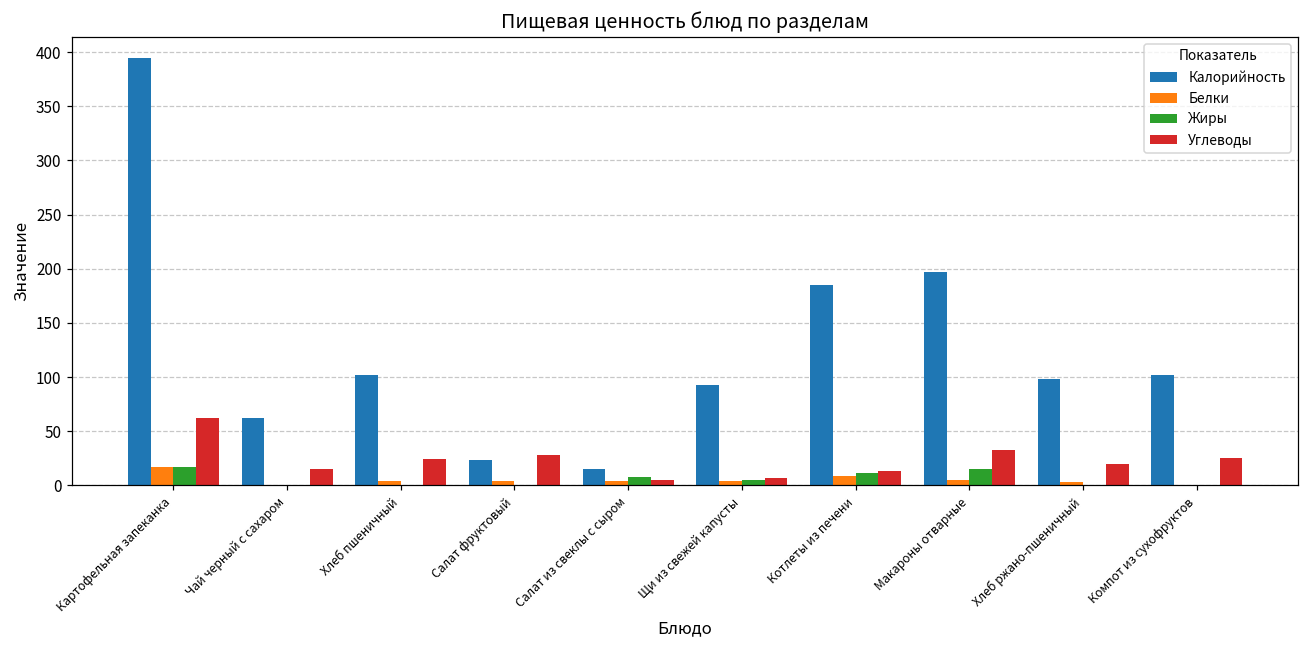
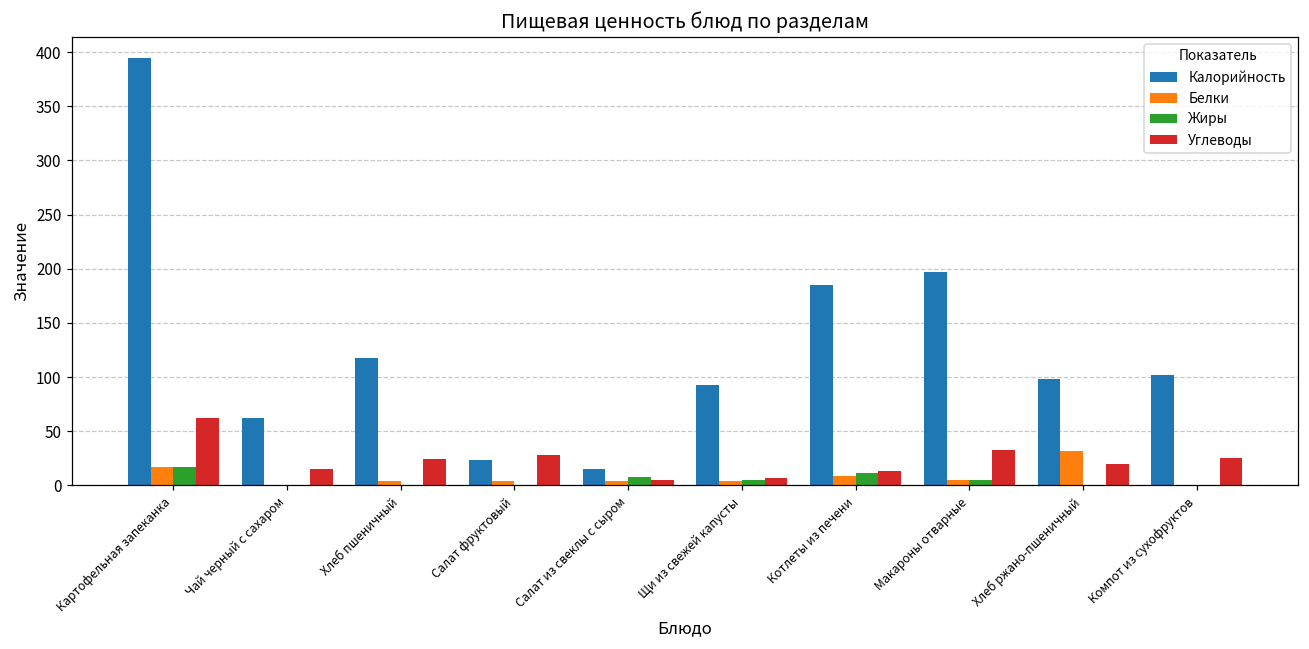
Калорийность, Хлеб пшеничный: 100 -> 120
Жиры, Макароны отварные: 20 -> 0
Белки, Хлеб ржано-пшеничный: 0 -> 30
